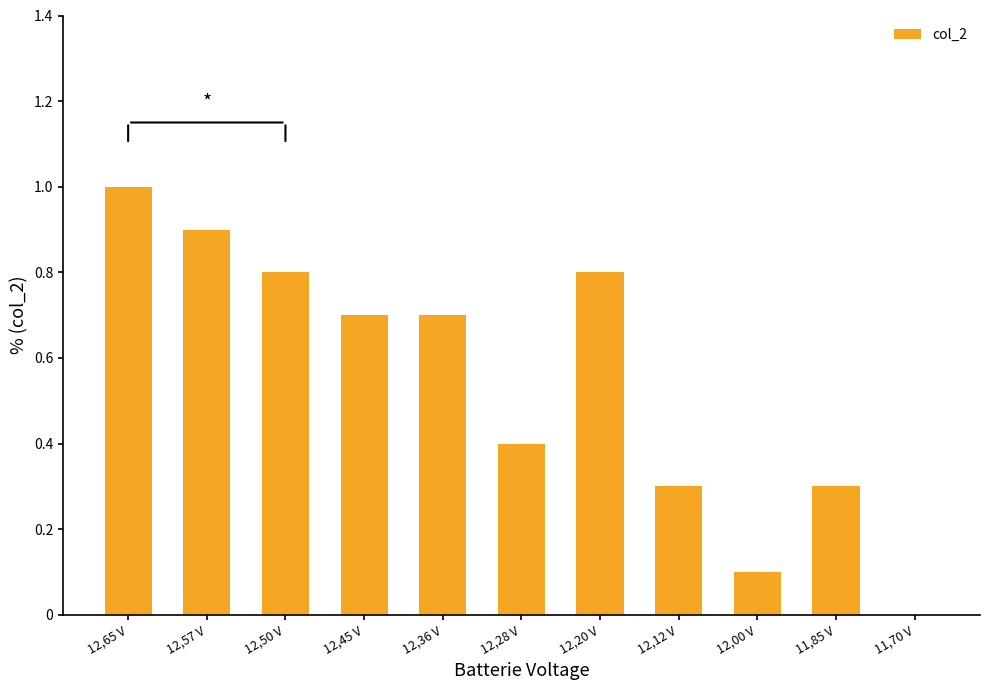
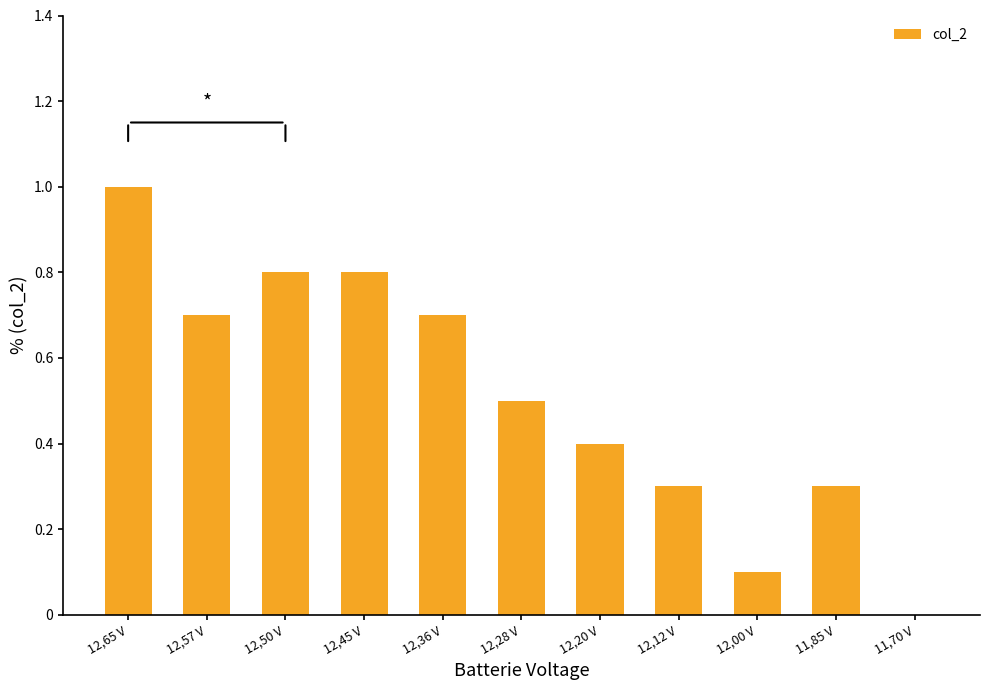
12,57 V: 0.9 -> 0.7
12,45 V: 0.7 -> 0.8
12,28 V: 0.4 -> 0.5
12,20 V: 0.8 -> 0.4
